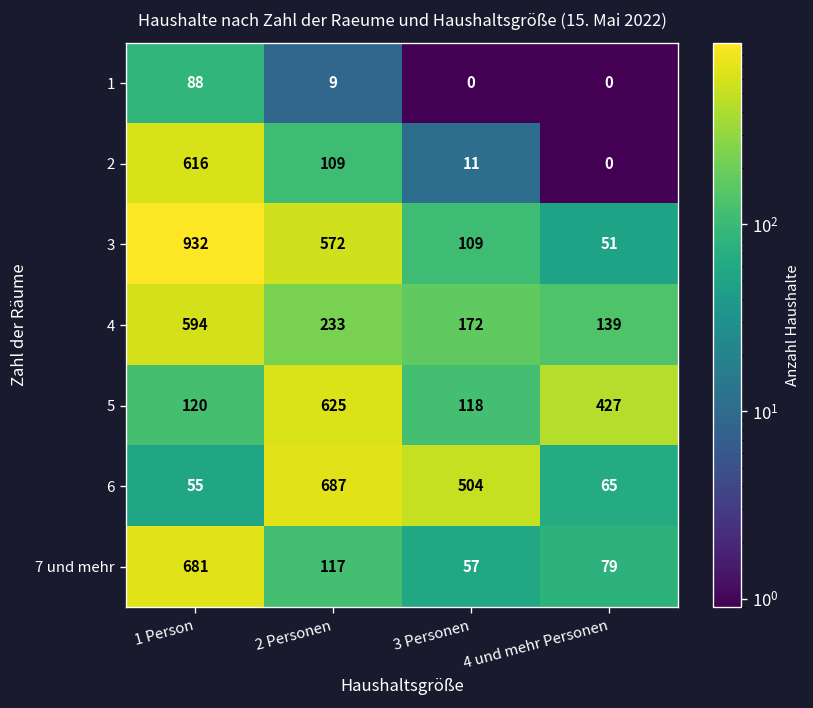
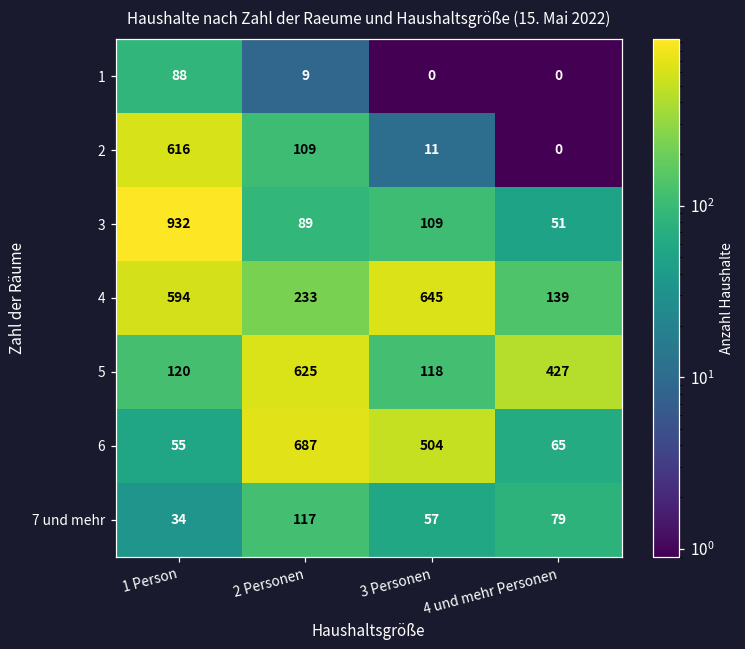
3, 2 Personen: 572 -> 89
4, 3 Personen: 172 -> 645
7 und mehr, 1 Person: 681 -> 34
